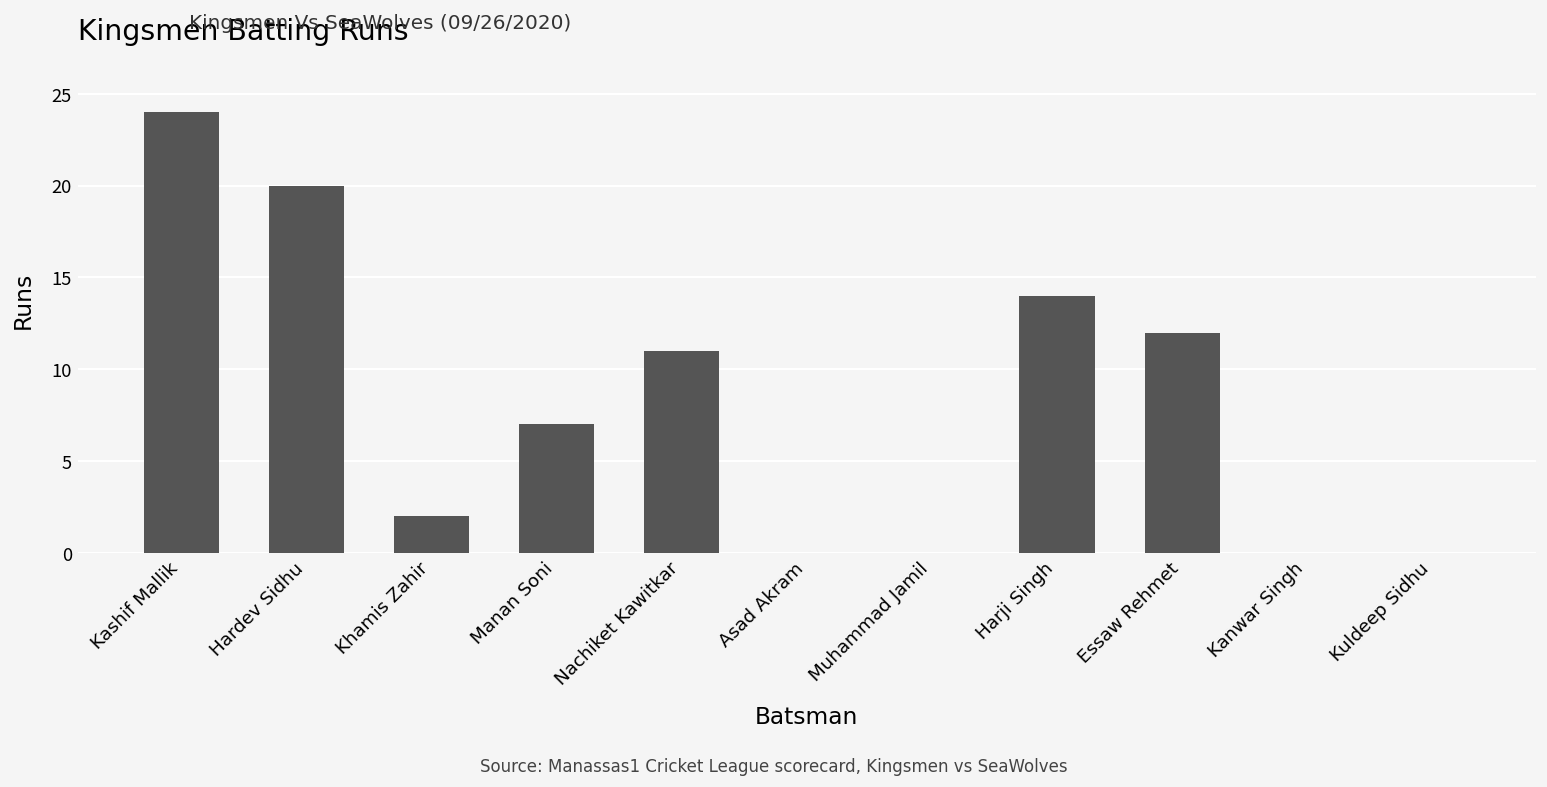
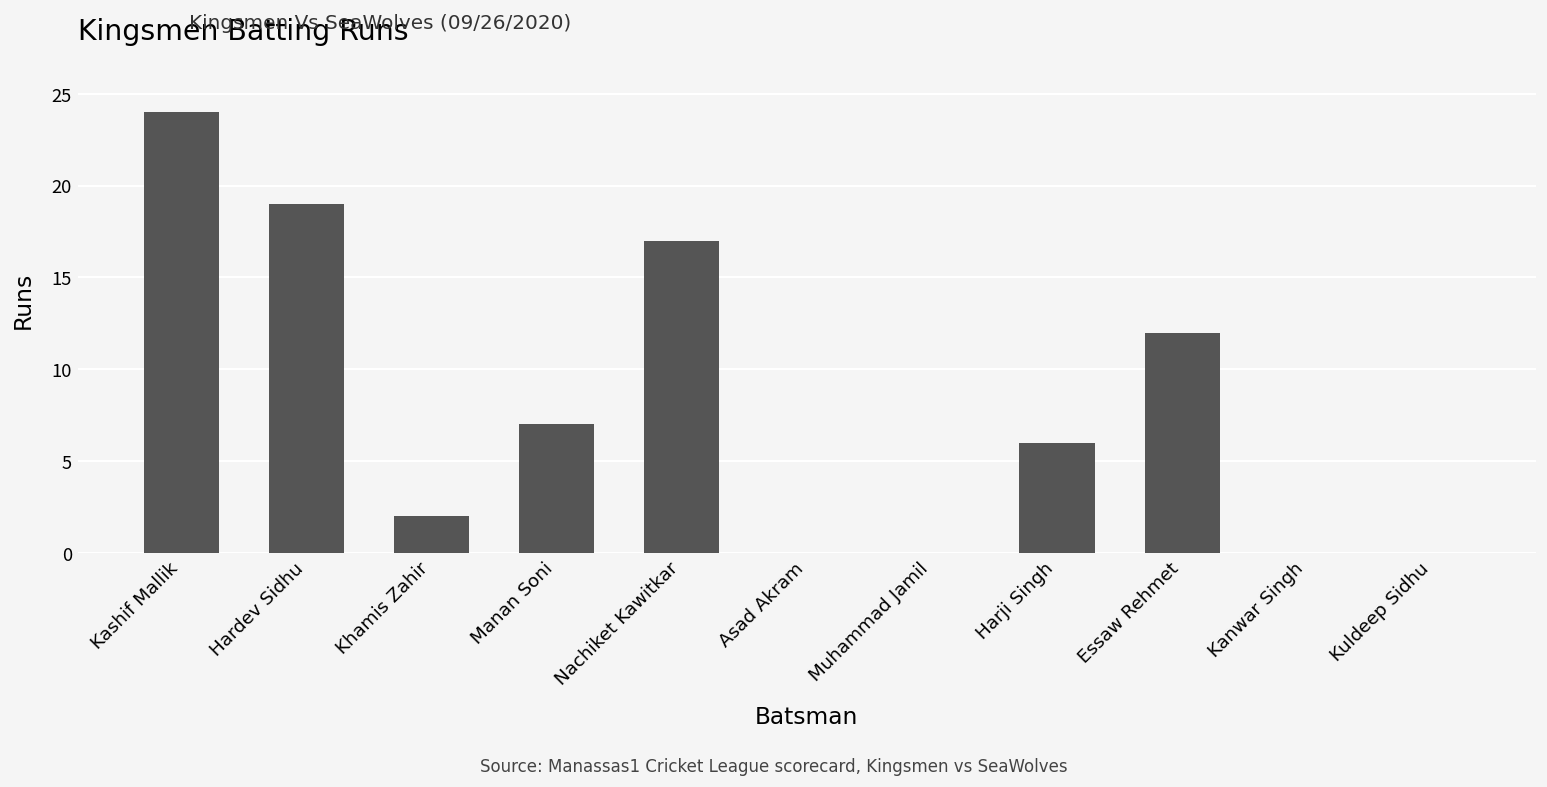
Hardev Sidhu: 20 -> 19
Nachiket Kawitkar: 11 -> 17
Harji Singh: 14 -> 6
